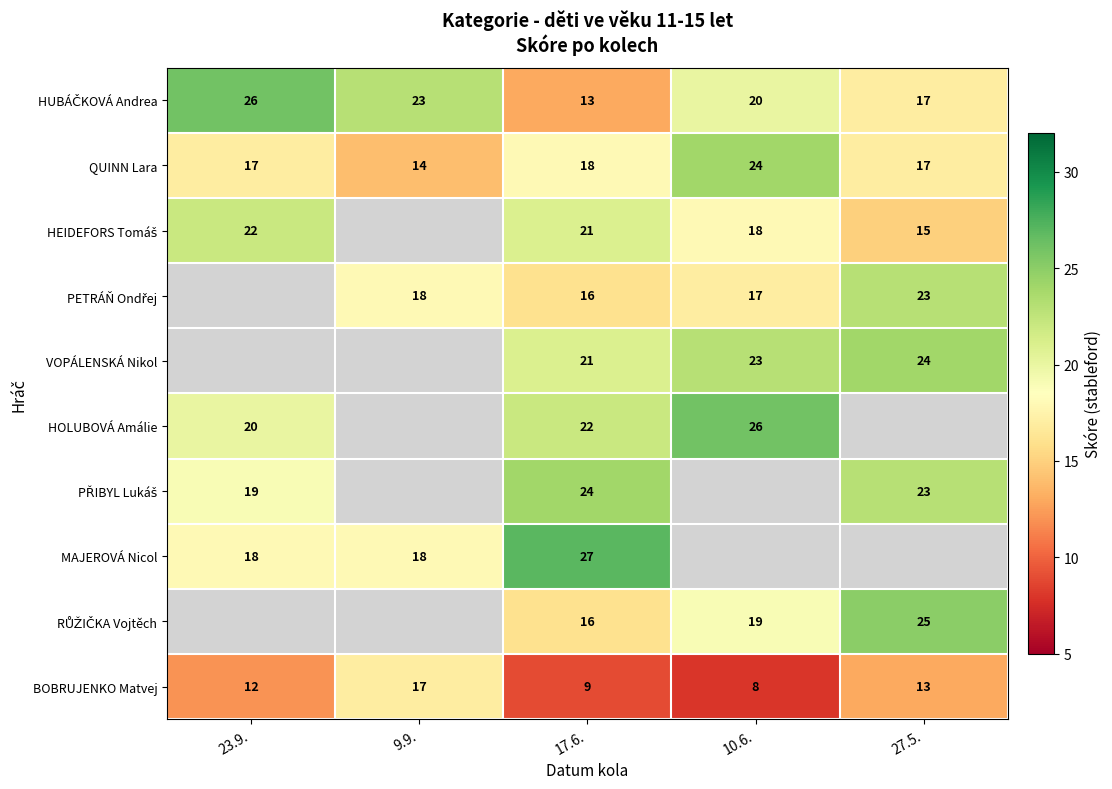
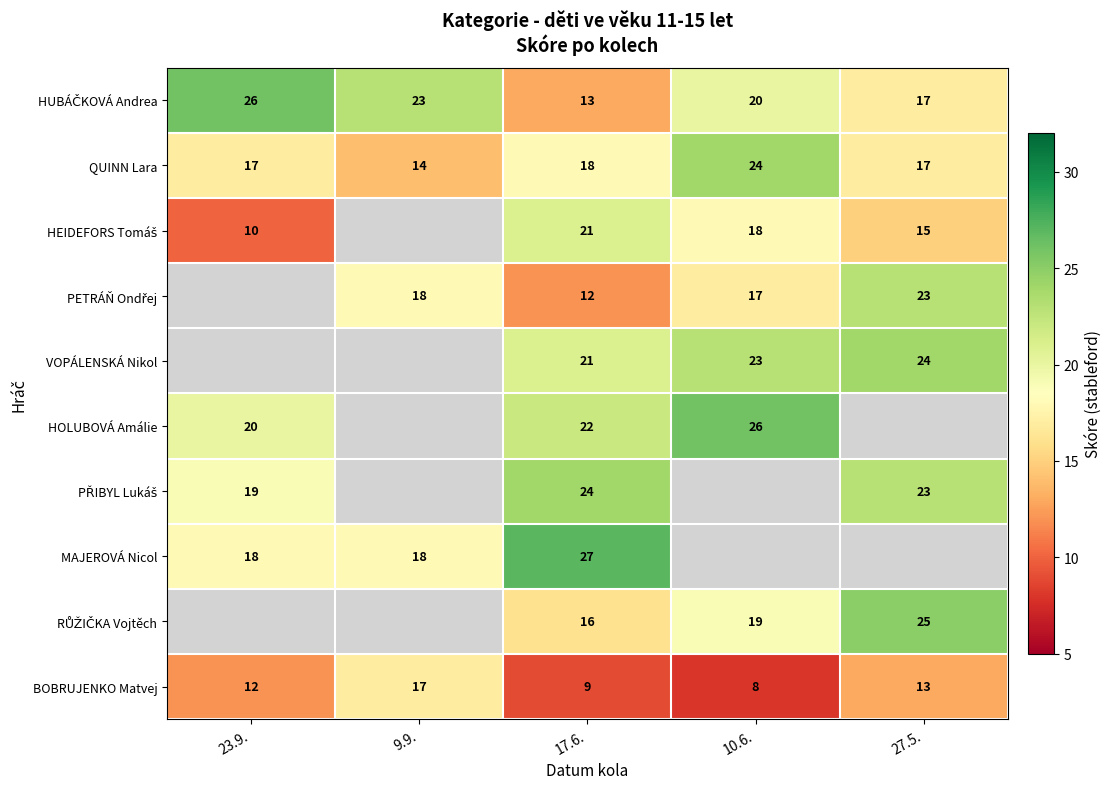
HEIDEFORS Tomáš, 23.9.: 22 -> 10
PETRÁŇ Ondřej, 17.6.: 16 -> 12
